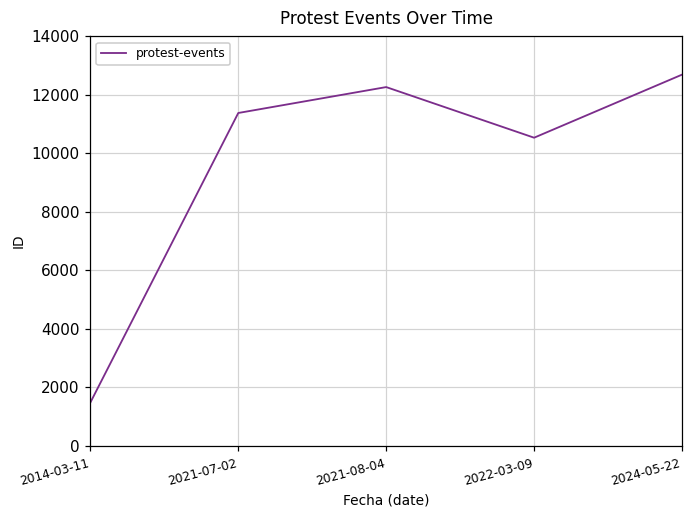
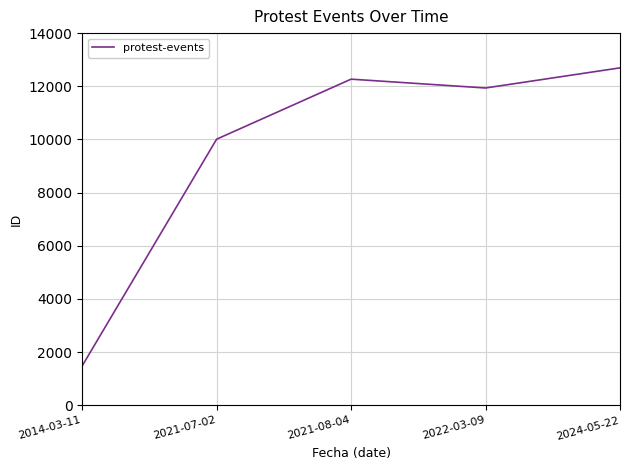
2021-07-02: 11400 -> 10000
2022-03-09: 10500 -> 11900
